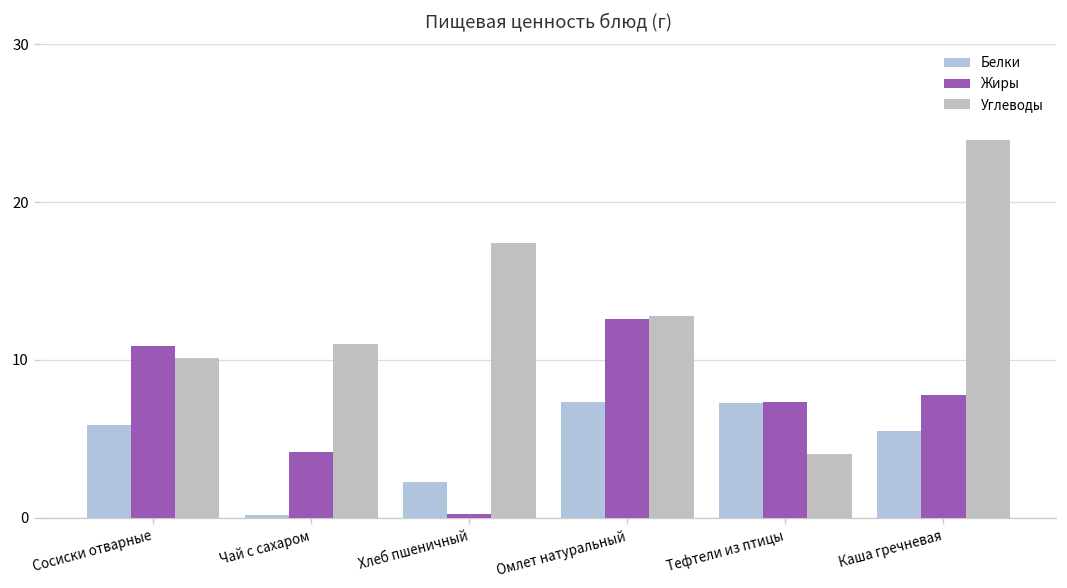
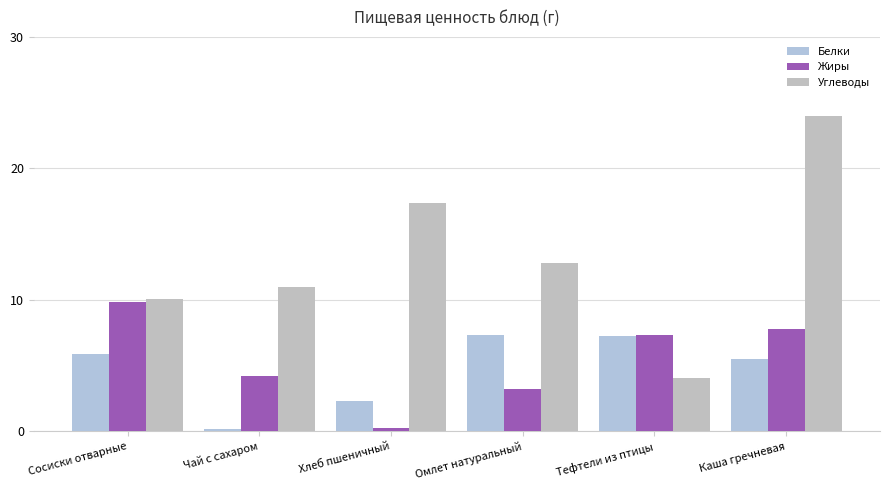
Жиры, Сосиски отварные: 10.9 -> 9.8
Жиры, Омлет натуральный: 12.6 -> 3.2
